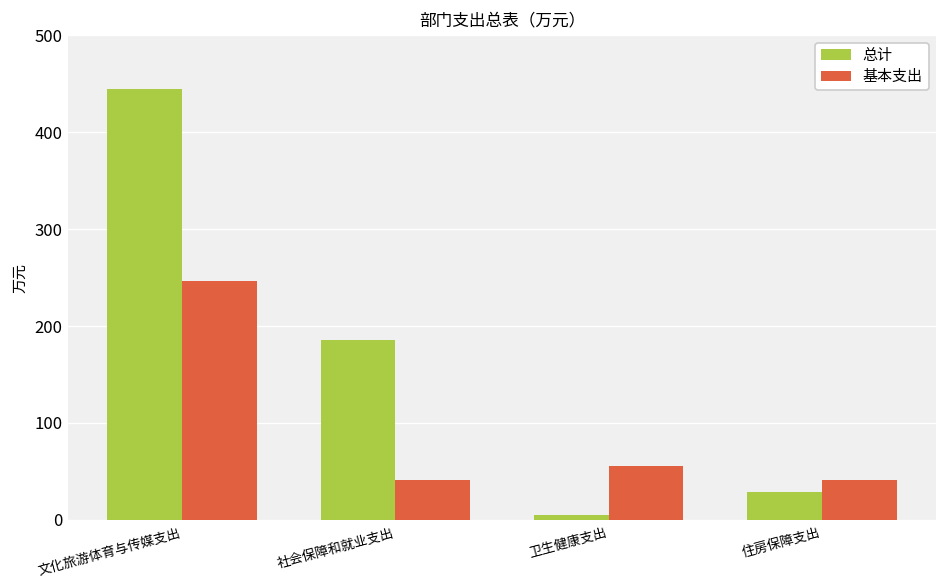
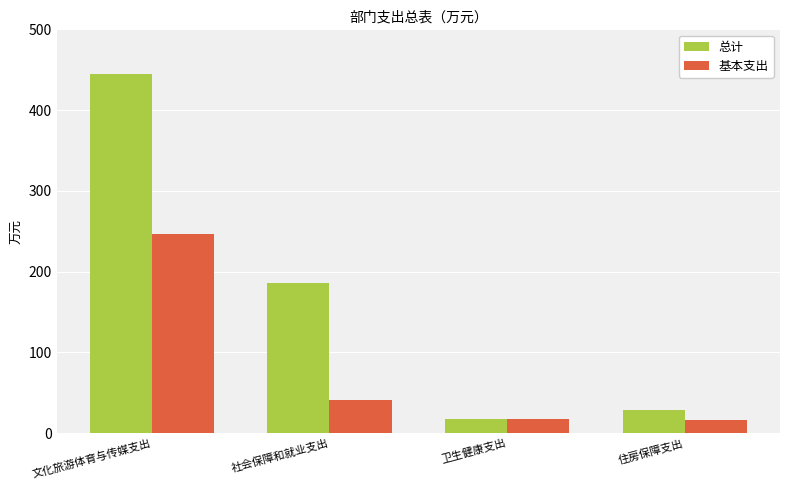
总计, 卫生健康支出: 0 -> 20
基本支出, 卫生健康支出: 60 -> 20
基本支出, 住房保障支出: 40 -> 20
